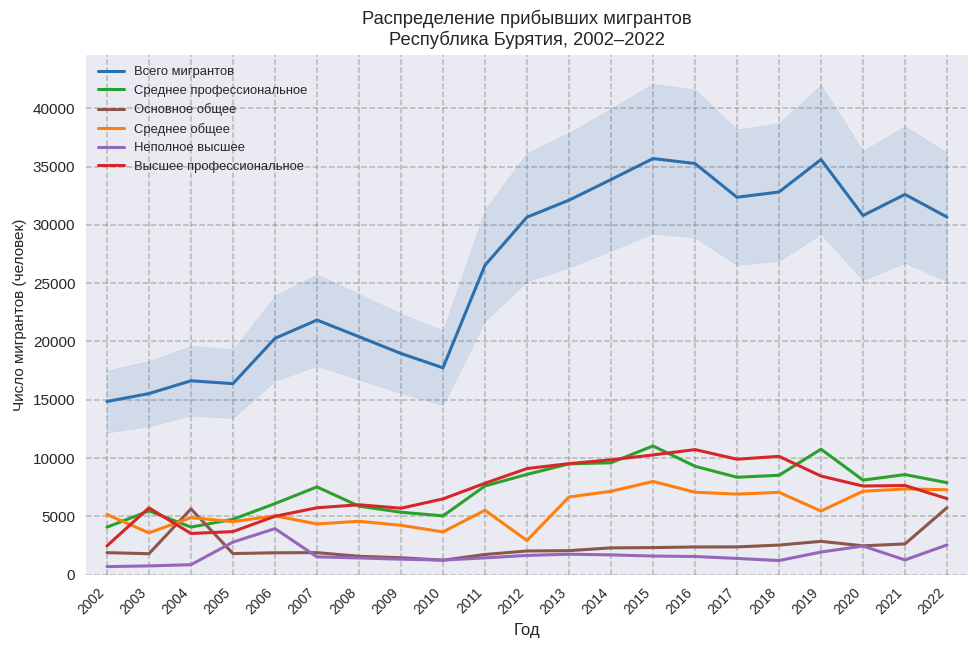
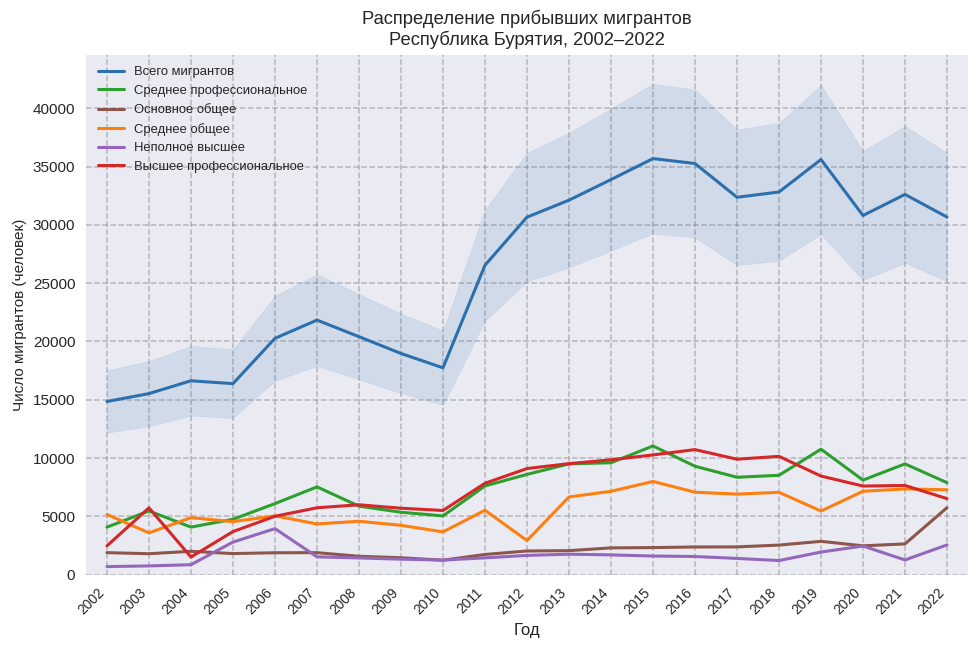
Основное общее, 2004: 5600 -> 2000
Высшее профессиональное, 2004: 3500 -> 1500
Высшее профессиональное, 2010: 6500 -> 5500
Среднее профессиональное, 2021: 8600 -> 9500
